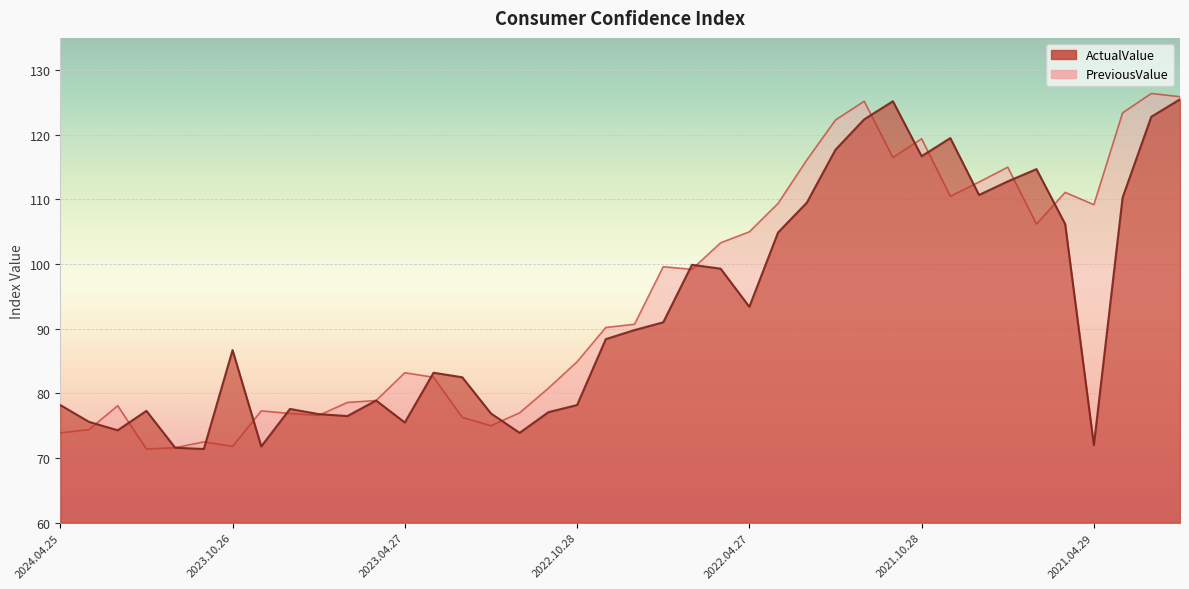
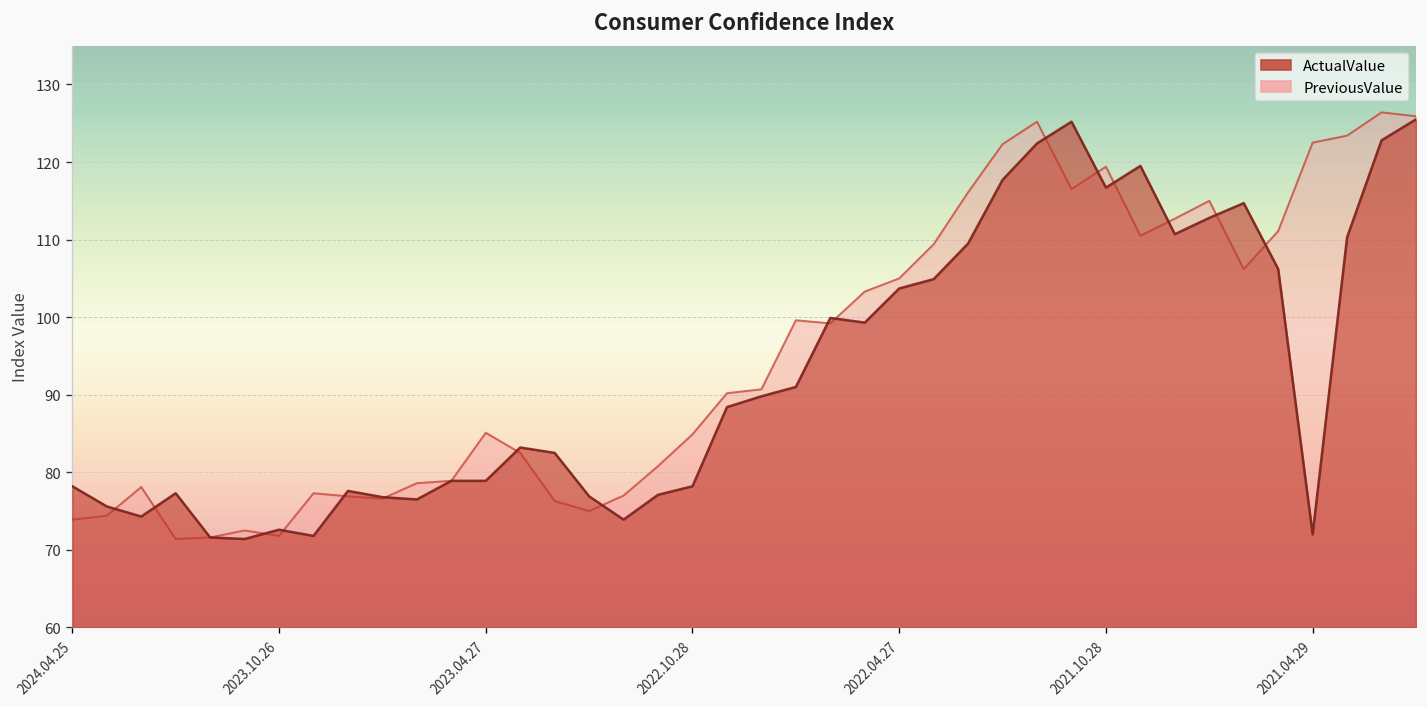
ActualValue, 2023.10.26: 87 -> 73
PreviousValue, 2023.04.27: 83 -> 85
ActualValue, 2023.04.27: 76 -> 79
ActualValue, 2022.04.27: 93 -> 104
PreviousValue, 2021.04.29: 109 -> 123
